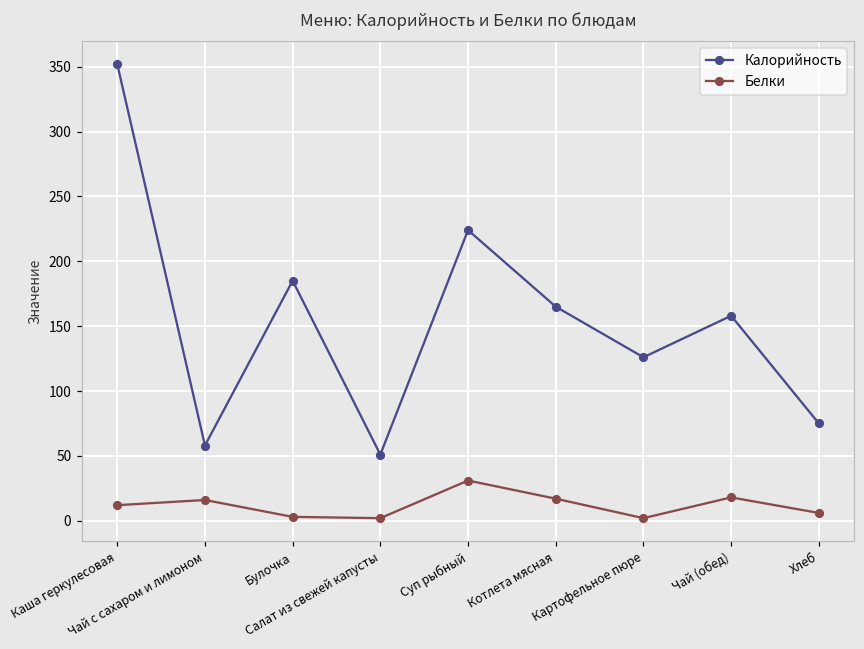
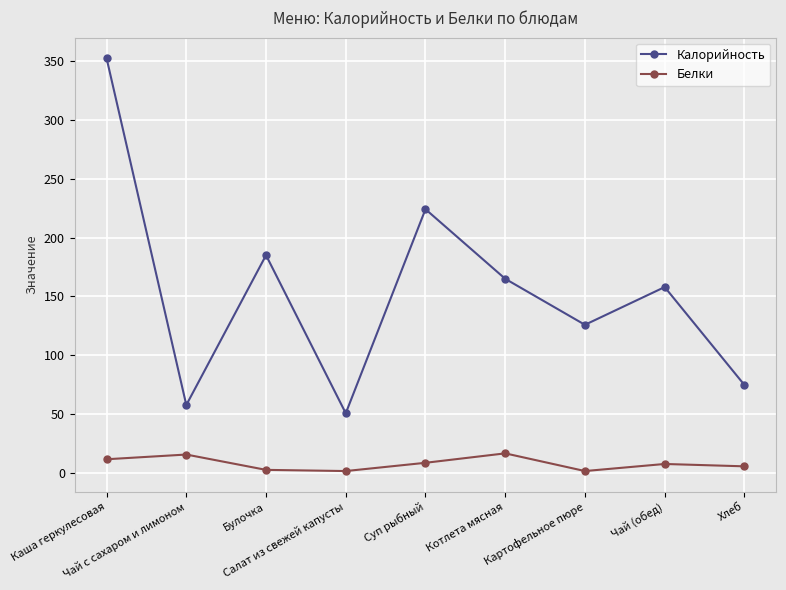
Белки, Суп рыбный: 31 -> 9
Белки, Чай (обед): 18 -> 8
